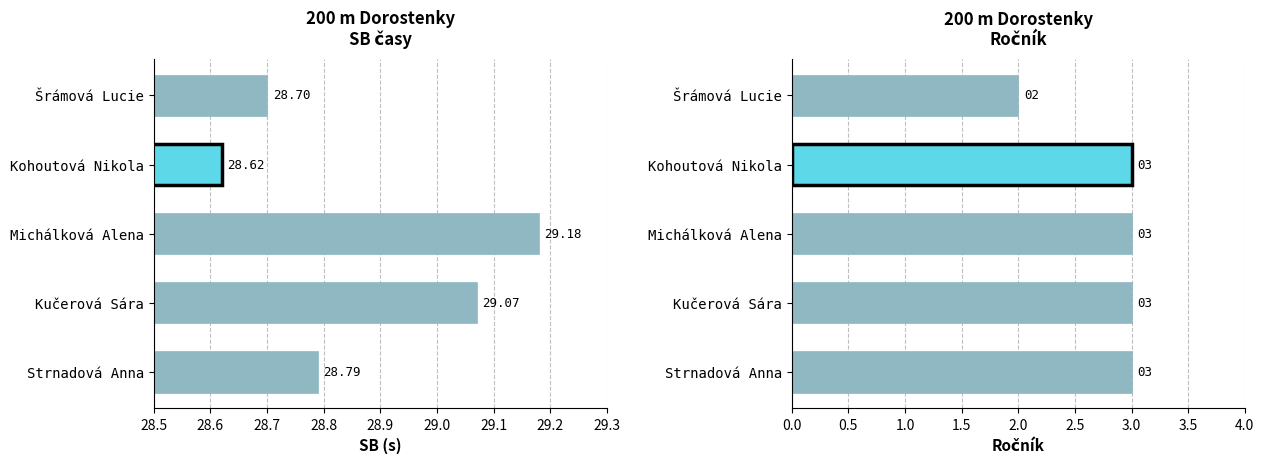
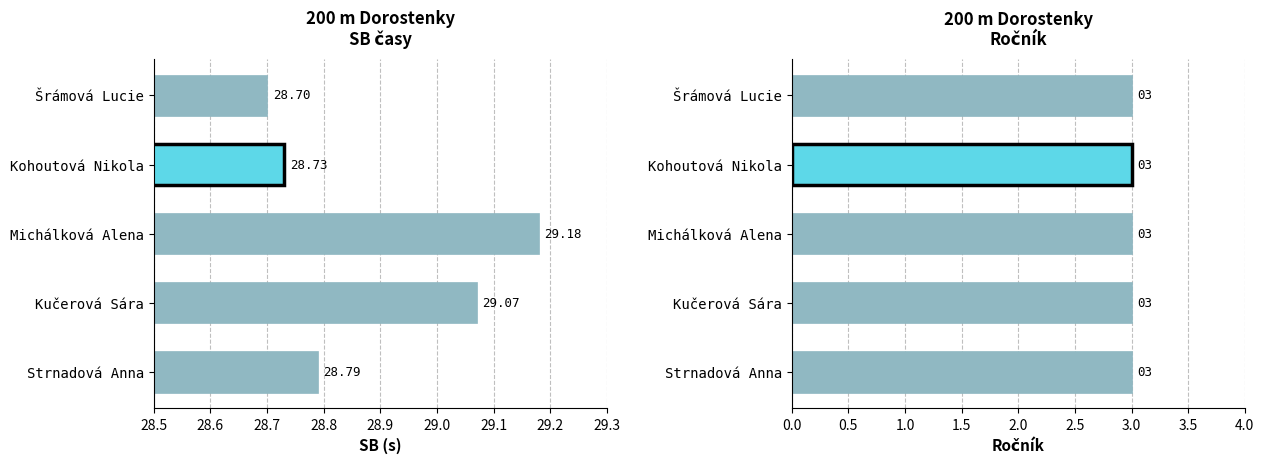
200 m Dorostenky SB časy, Kohoutová Nikola: 28.62 -> 28.73
200 m Dorostenky Ročník, Šrámová Lucie: 02 -> 03
